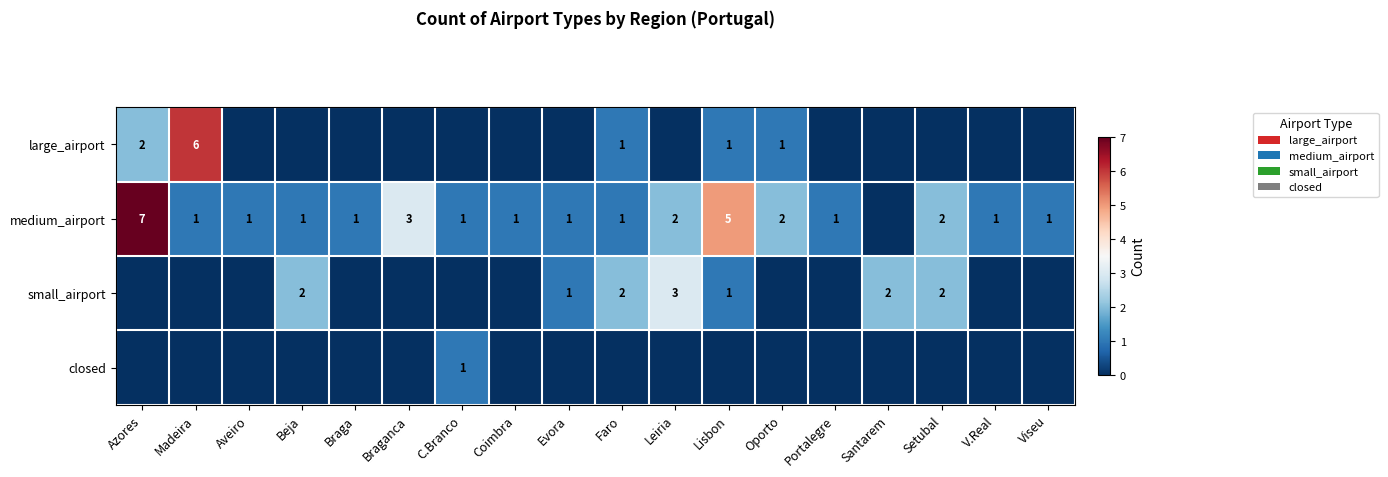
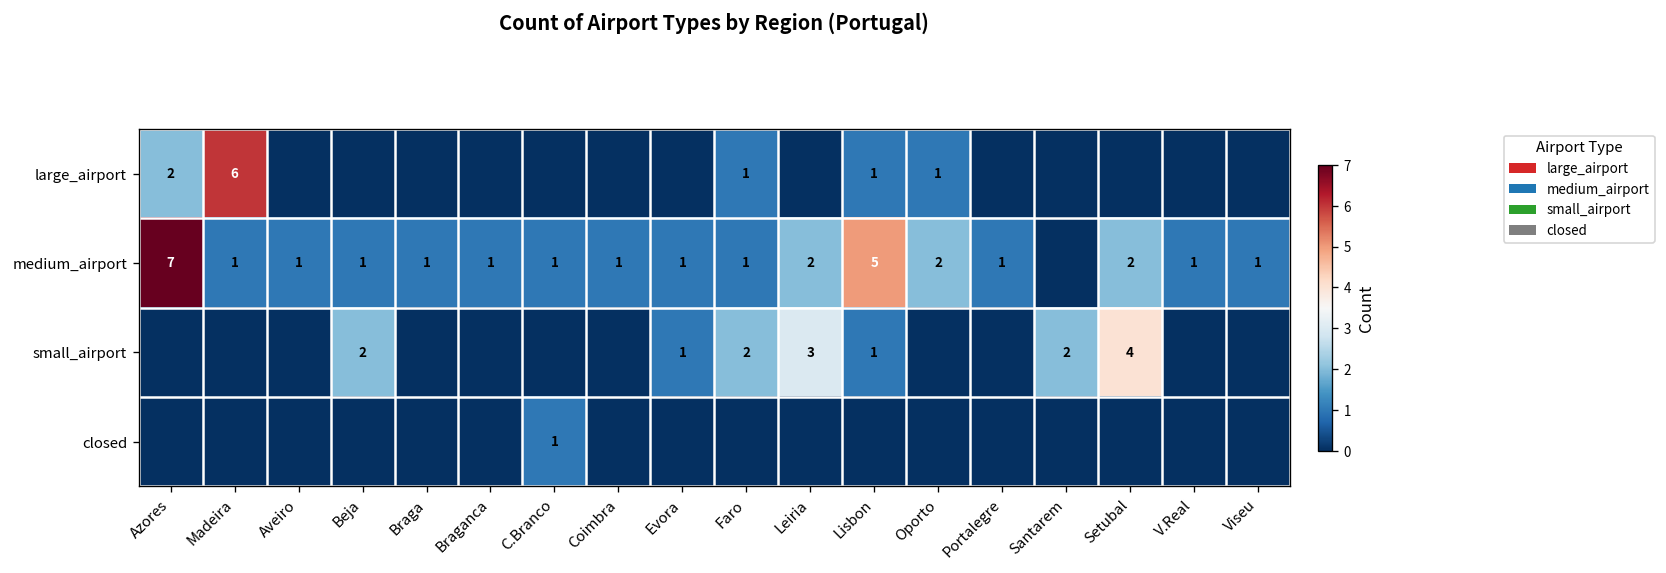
medium_airport, Braganca: 3 -> 1
small_airport, Setubal: 2 -> 4
